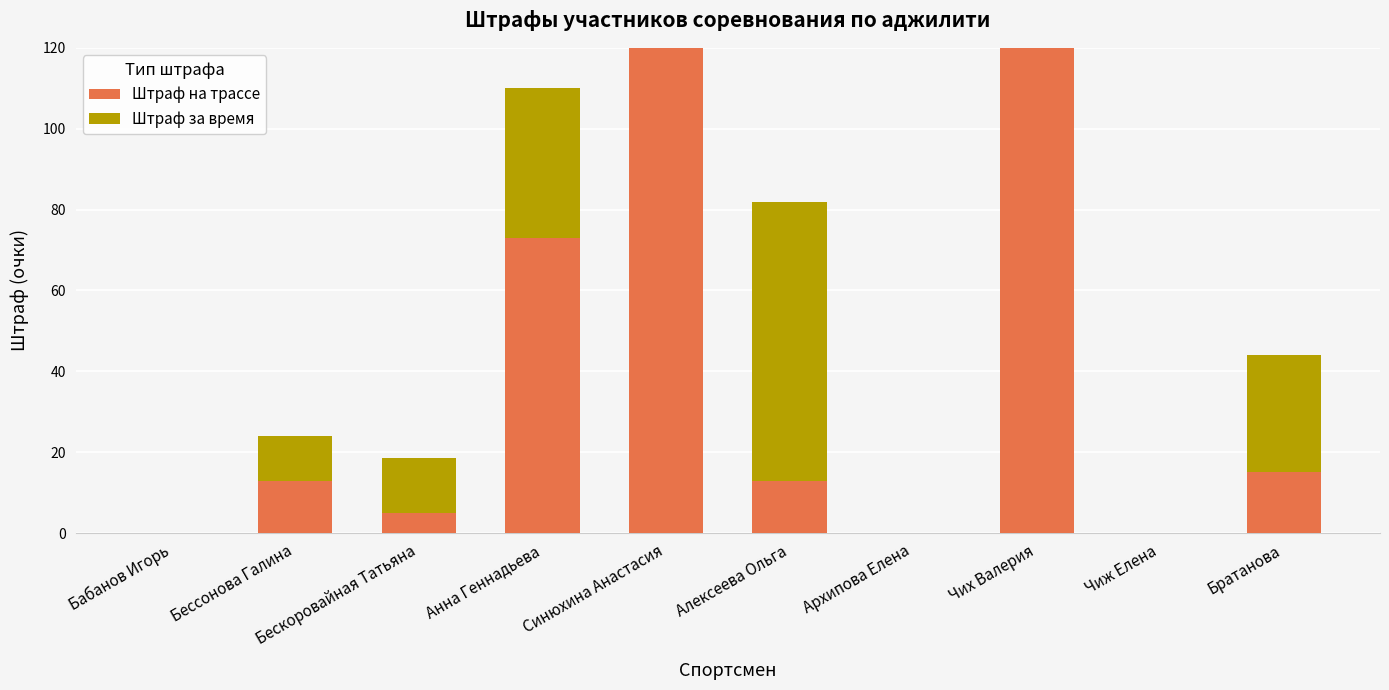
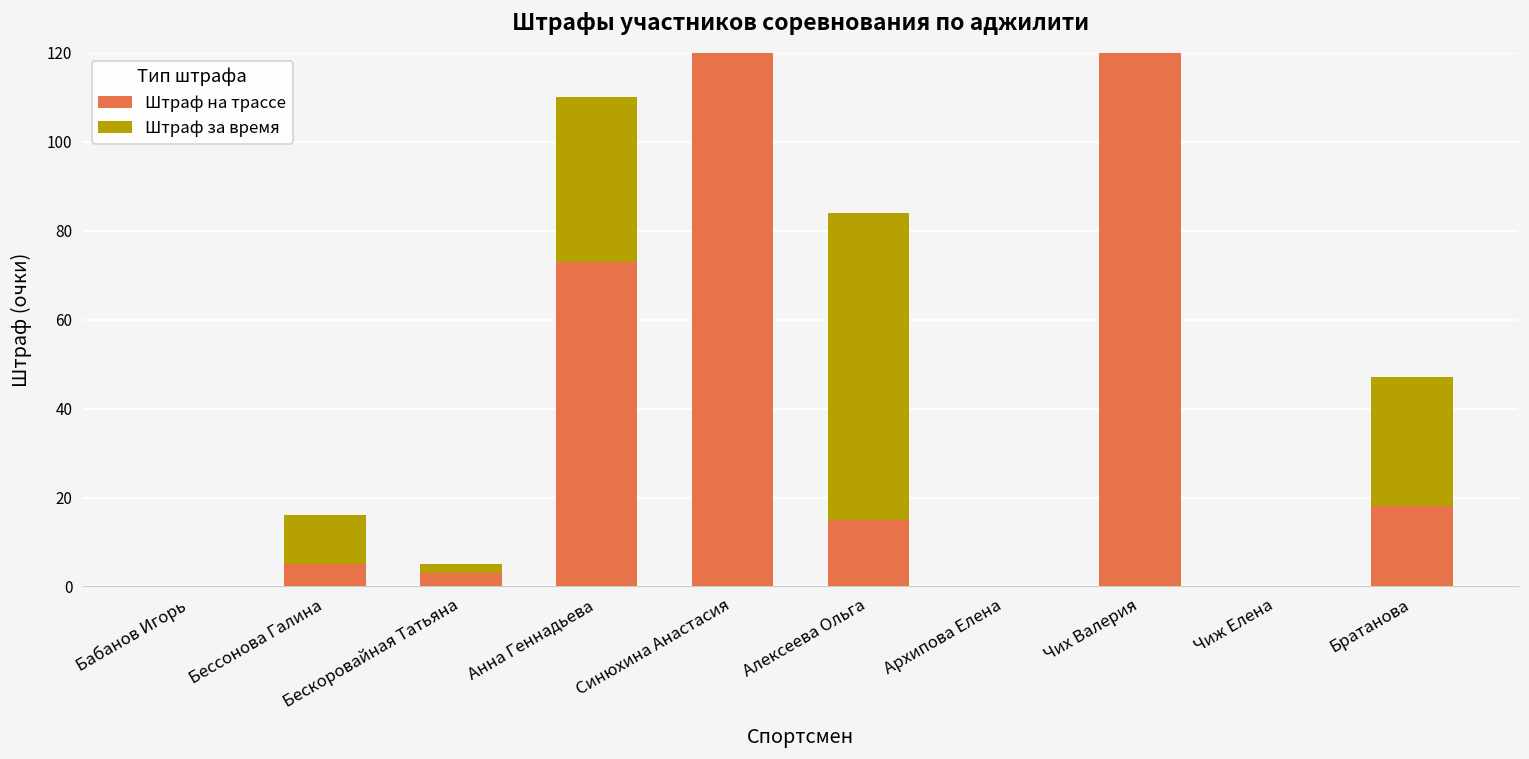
Штраф на трассе, Бессонова Галина: 13 -> 5
Штраф на трассе, Бескоровайная Татьяна: 5 -> 3
Штраф за время, Бескоровайная Татьяна: 14 -> 2
Штраф на трассе, Алексеева Ольга: 13 -> 15
Штраф на трассе, Братанова: 15 -> 18
